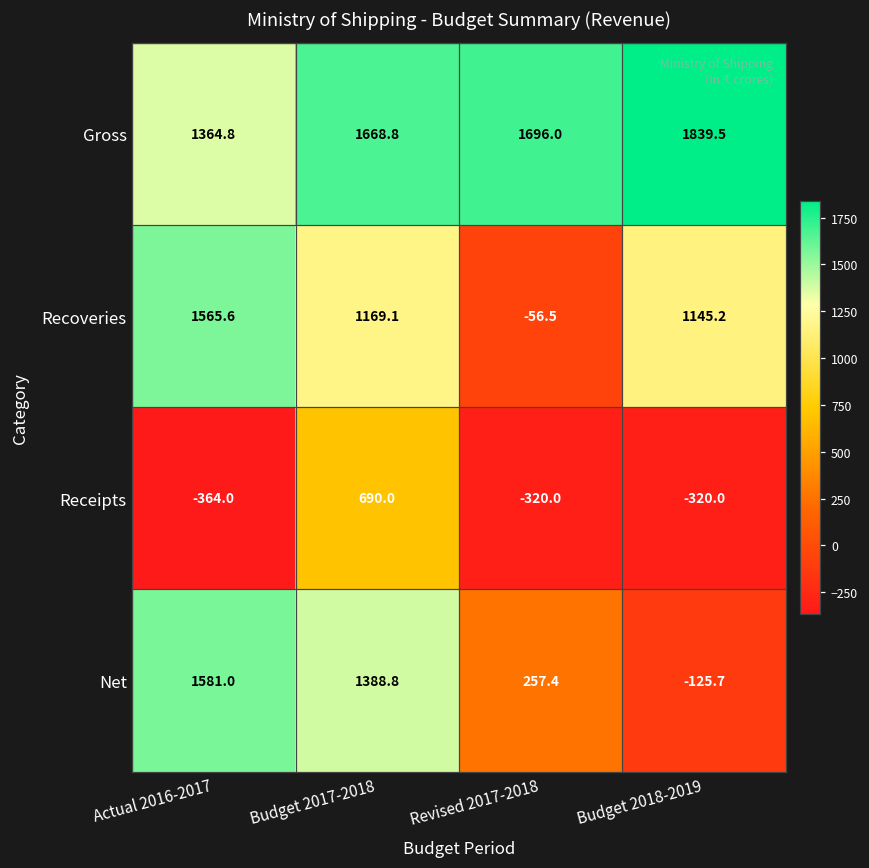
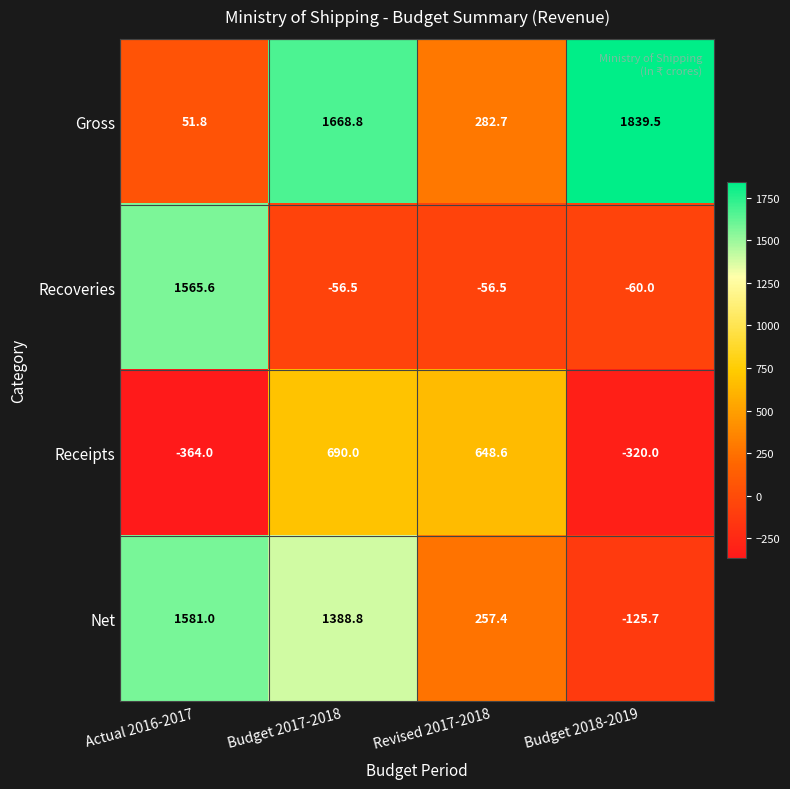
Gross, Actual 2016-2017: 1364.8 -> 51.8
Gross, Revised 2017-2018: 1696.0 -> 282.7
Recoveries, Budget 2017-2018: 1169.1 -> -56.5
Recoveries, Budget 2018-2019: 1145.2 -> -60.0
Receipts, Revised 2017-2018: -320.0 -> 648.6
